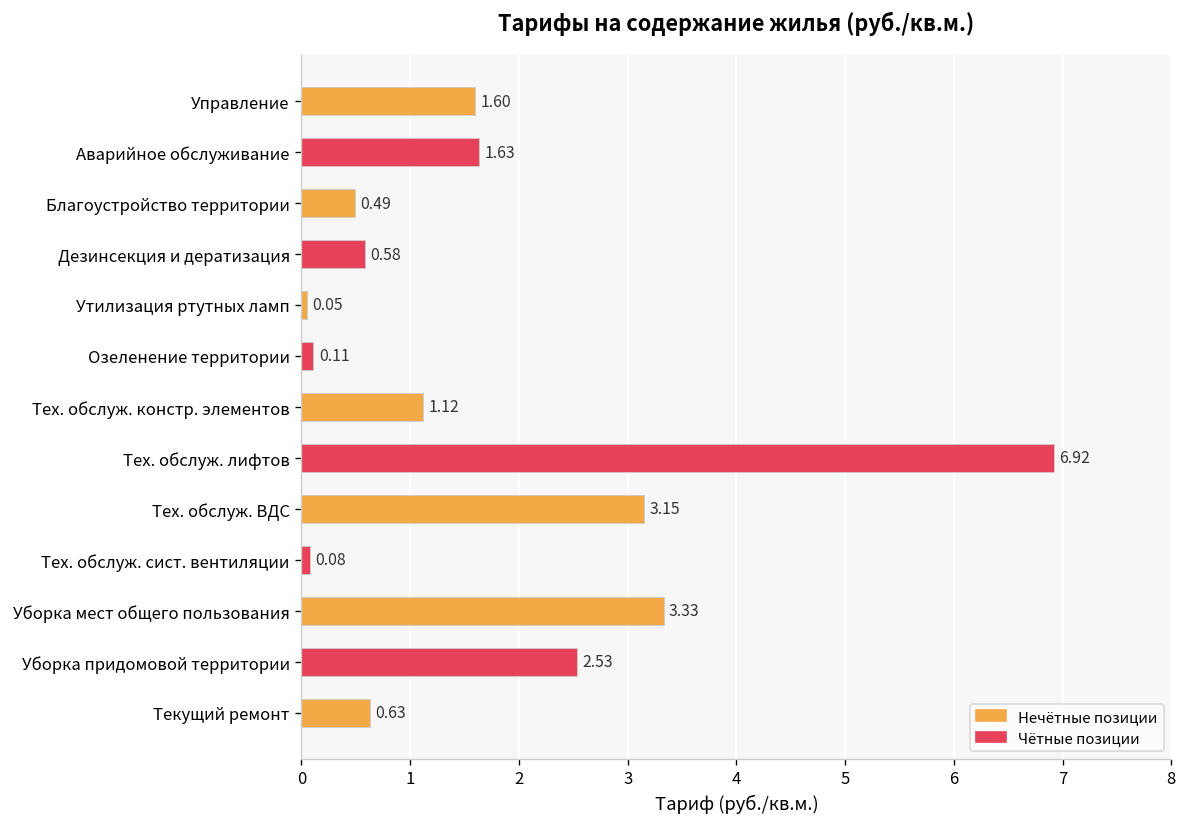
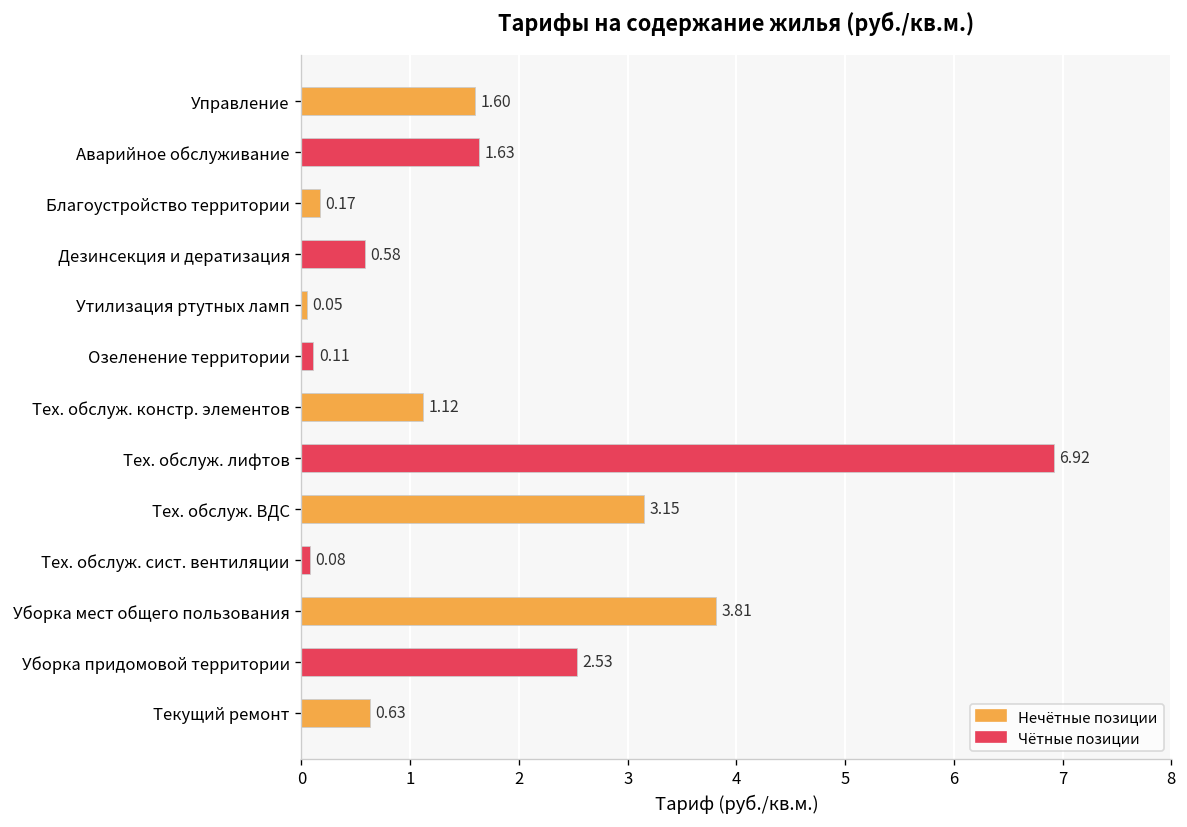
Благоустройство территории: 0.49 -> 0.17
Уборка мест общего пользования: 3.33 -> 3.81
